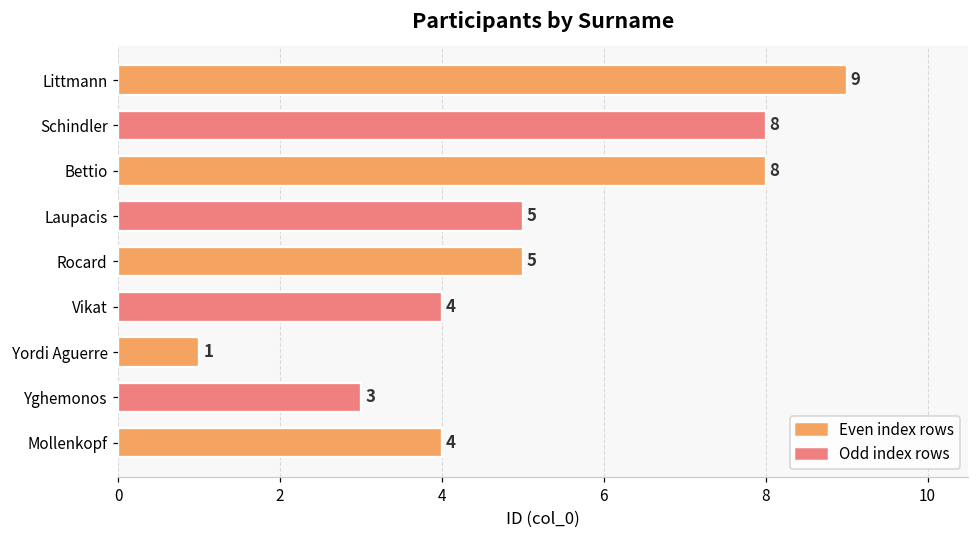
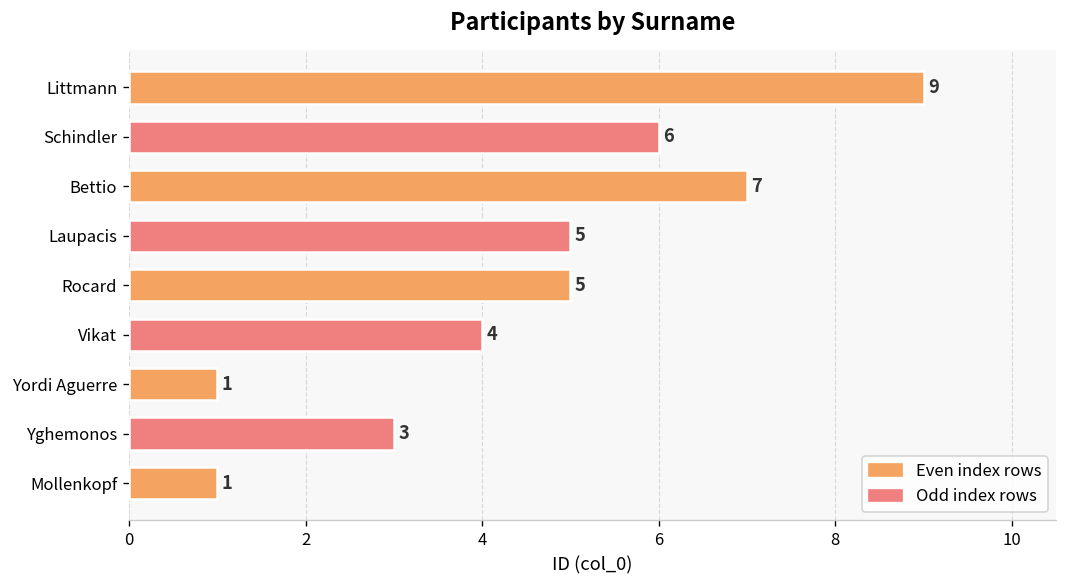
Schindler: 8 -> 6
Bettio: 8 -> 7
Mollenkopf: 4 -> 1
